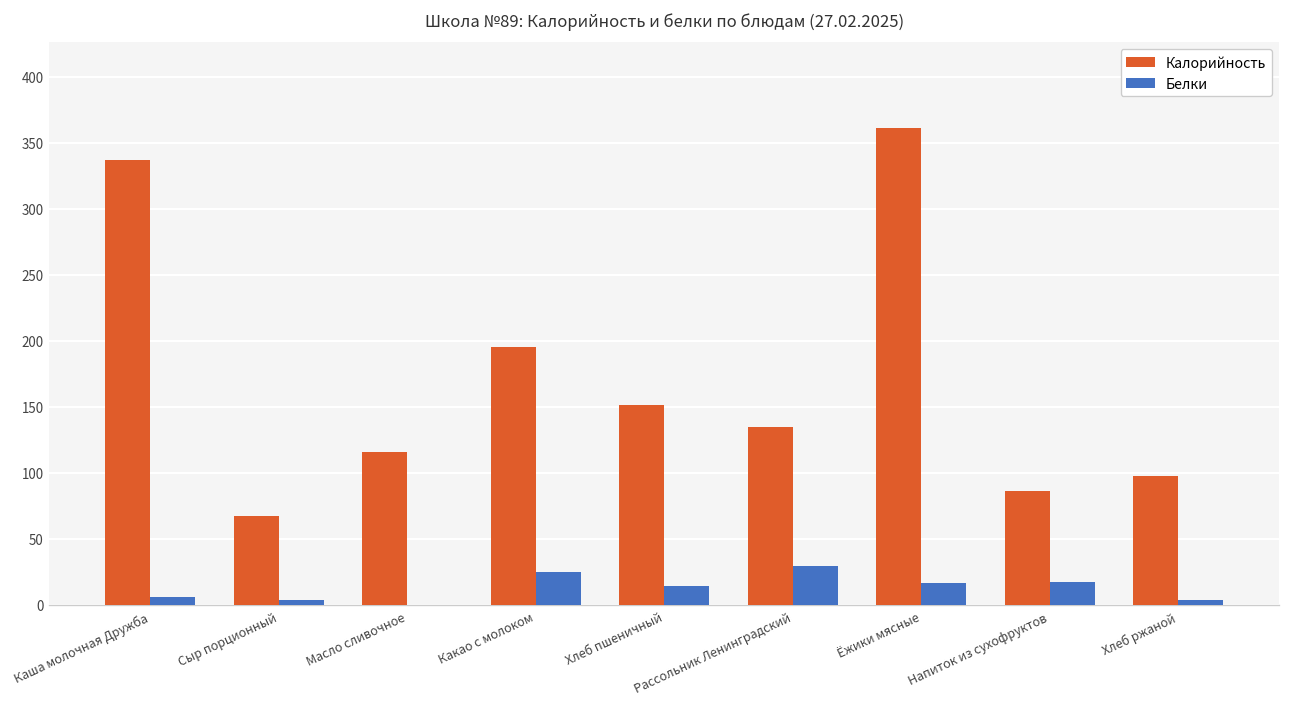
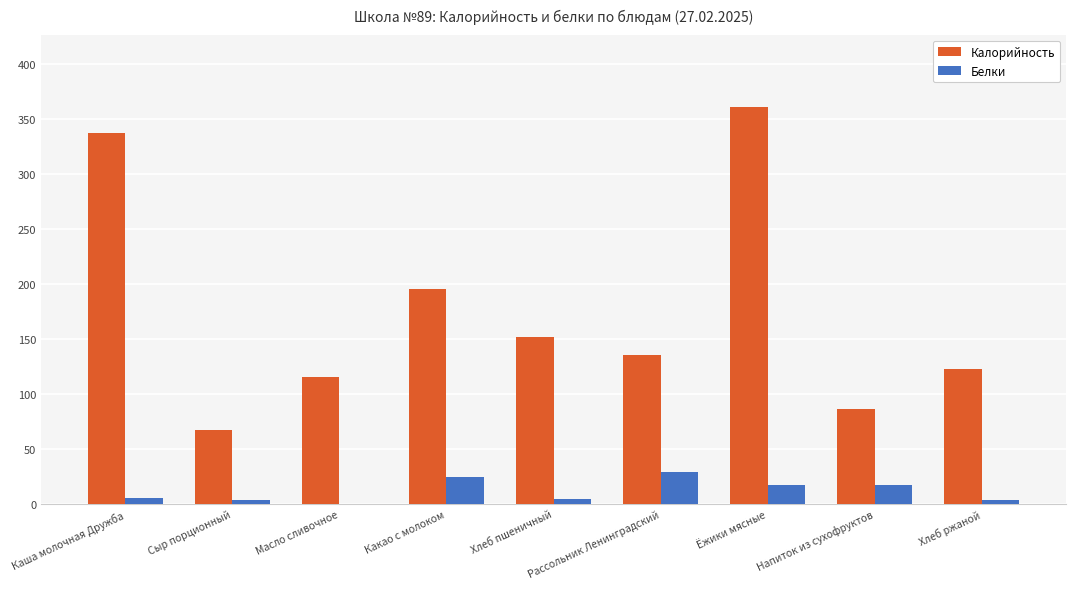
Белки, Хлеб пшеничный: 15 -> 4
Калорийность, Хлеб ржаной: 98 -> 122
